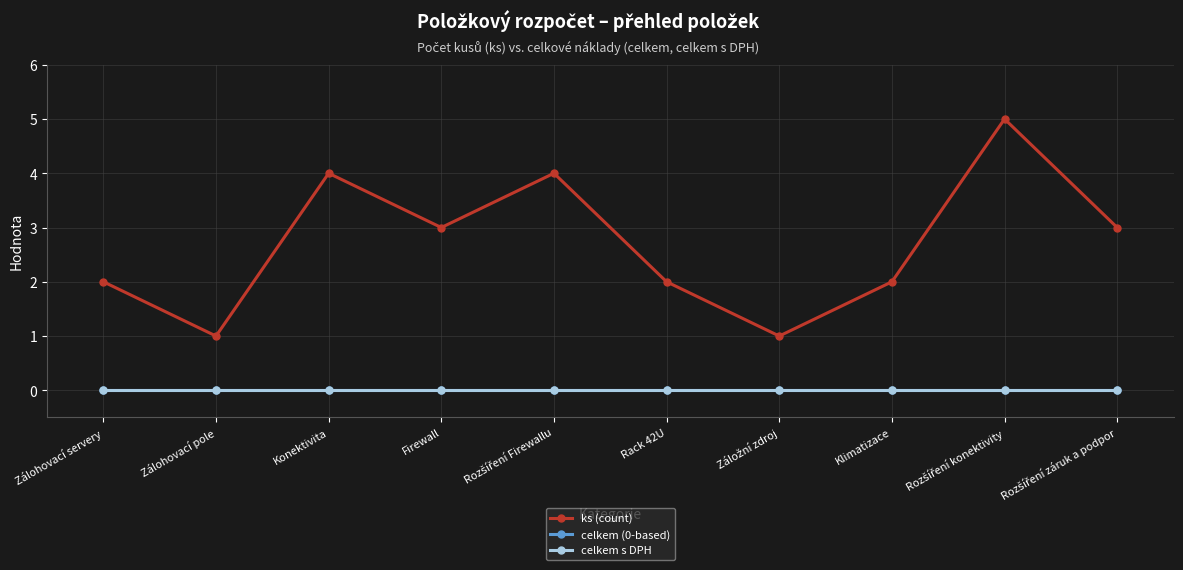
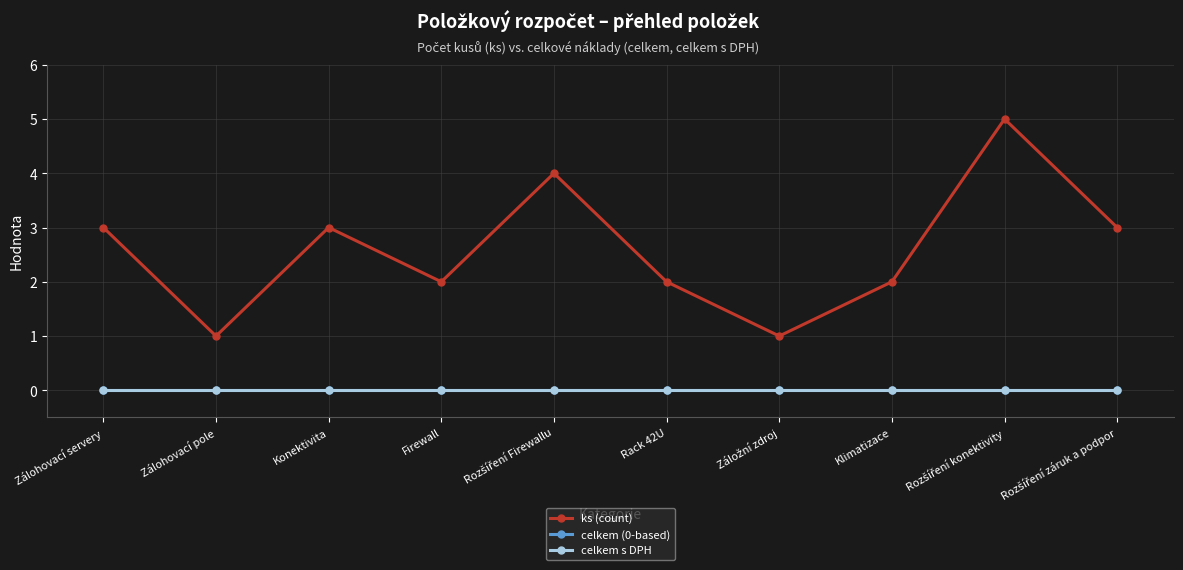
ks (count), Zálohovací servery: 2 -> 3
ks (count), Konektivita: 4 -> 3
ks (count), Firewall: 3 -> 2
